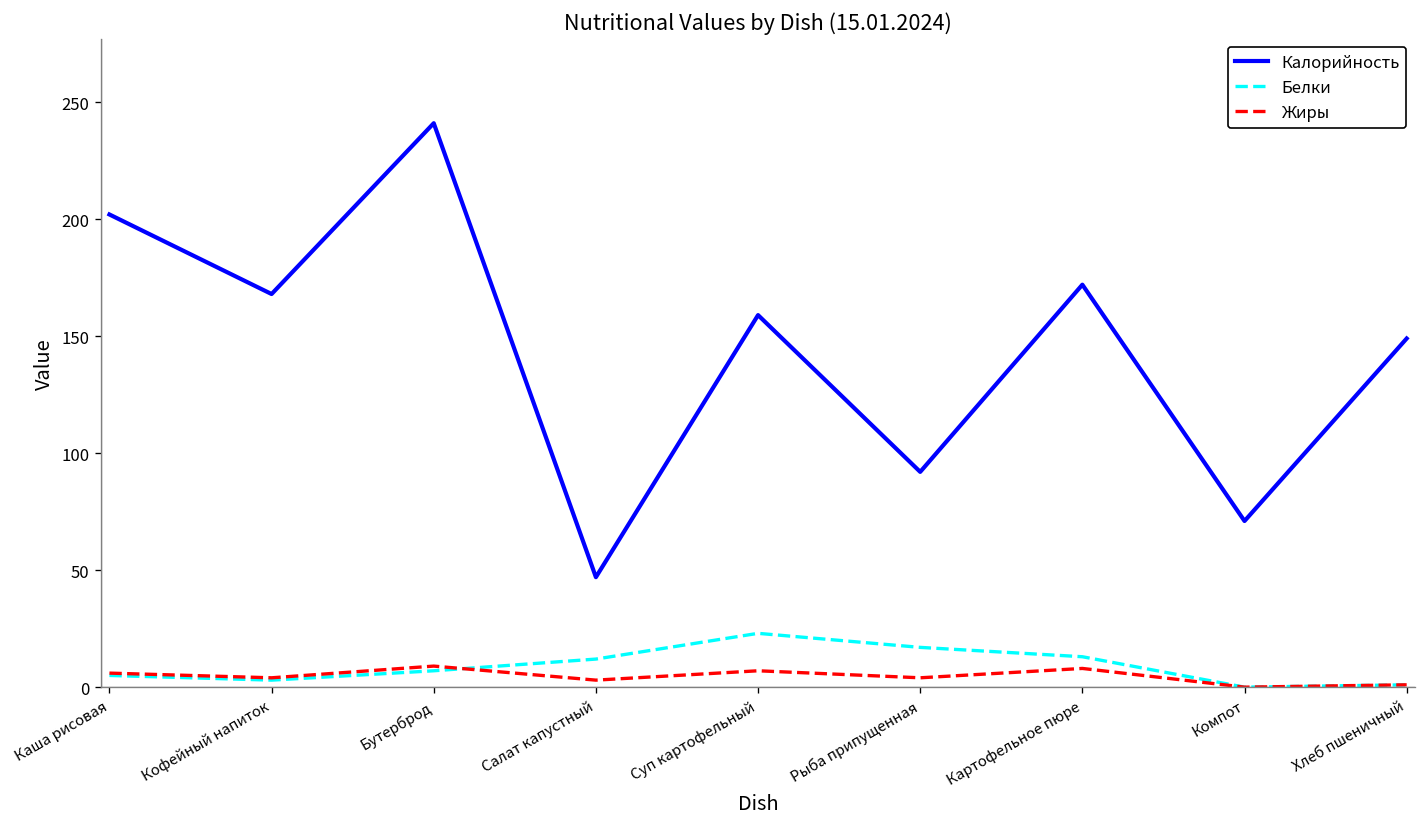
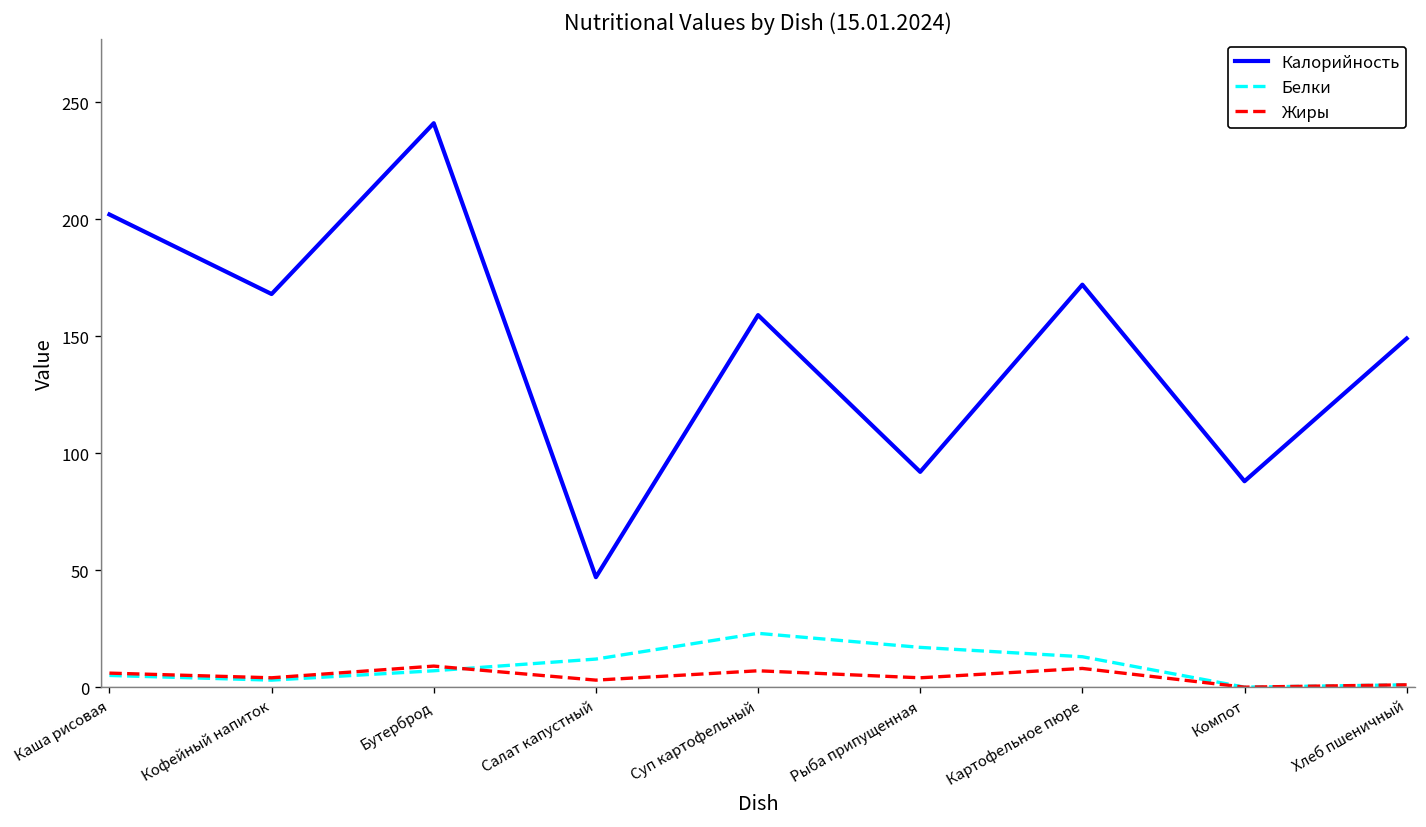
Калорийность, Компот: 71 -> 88
